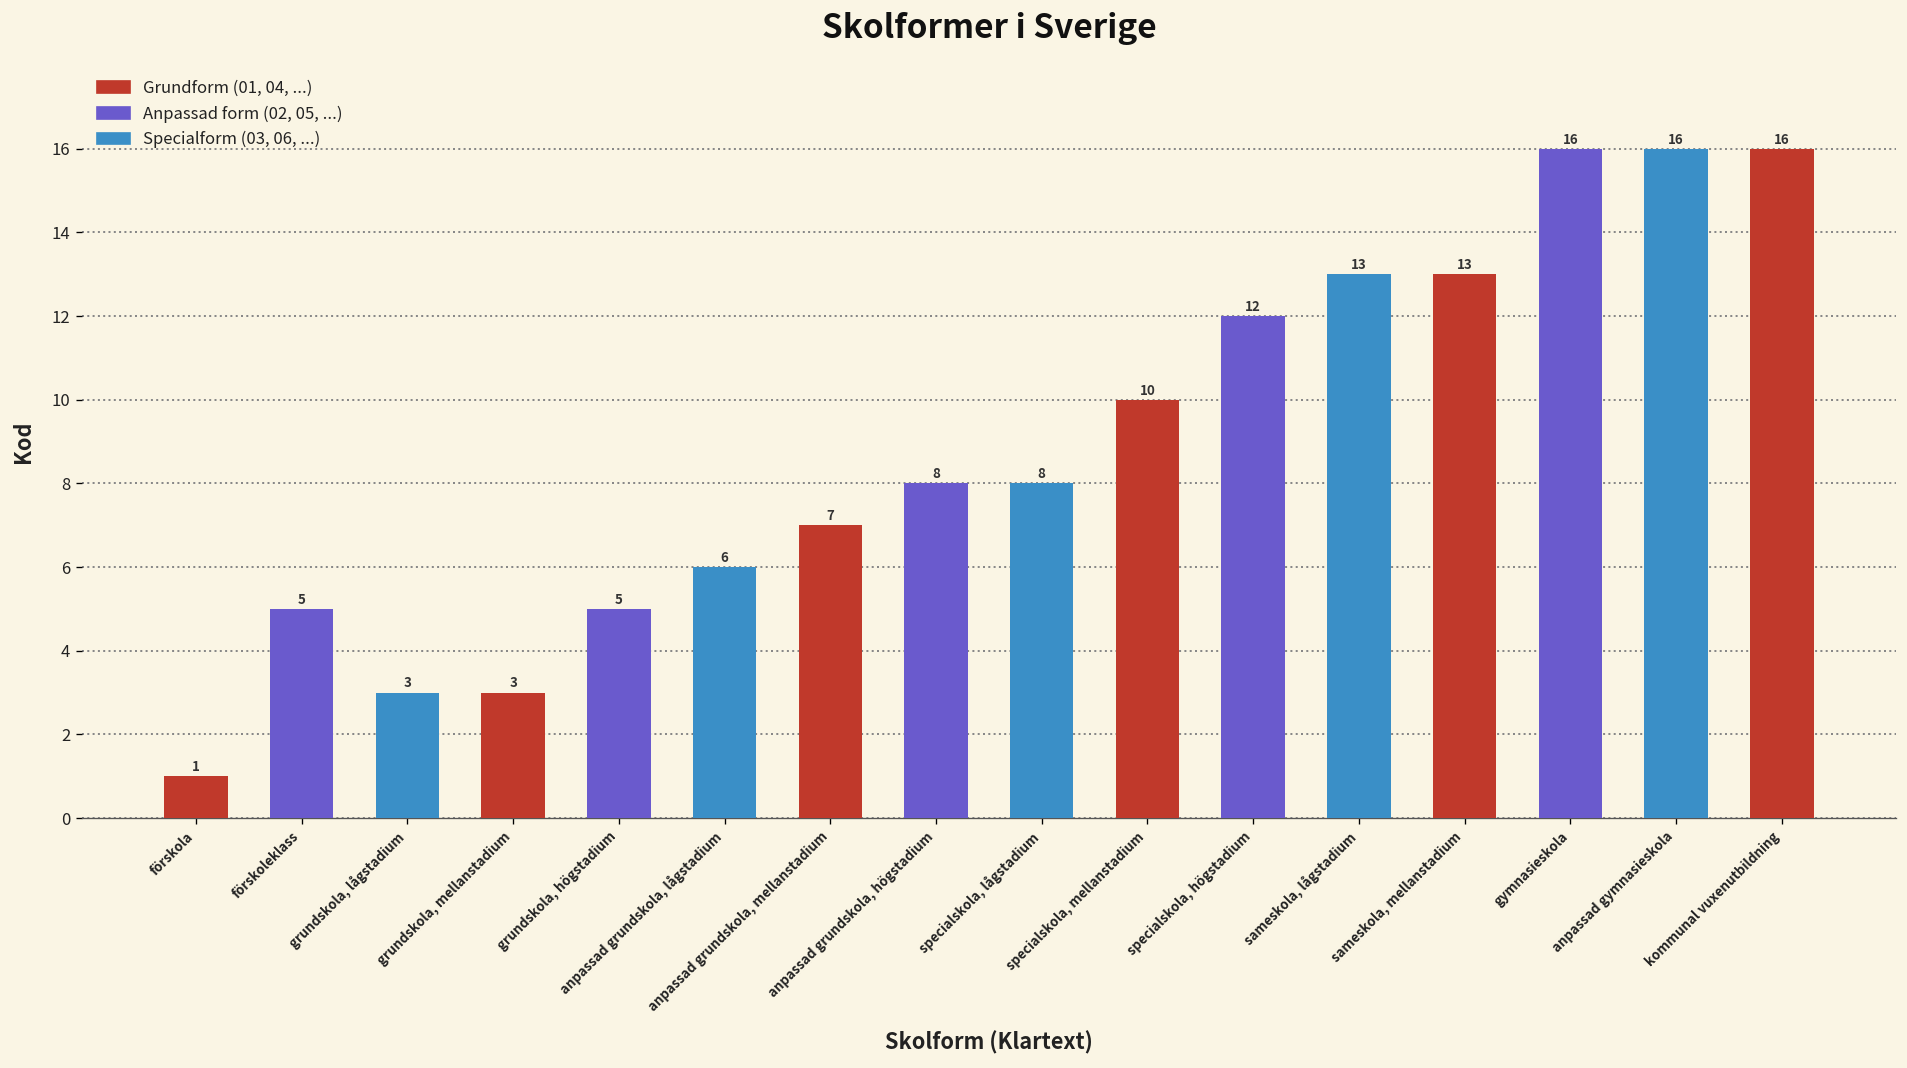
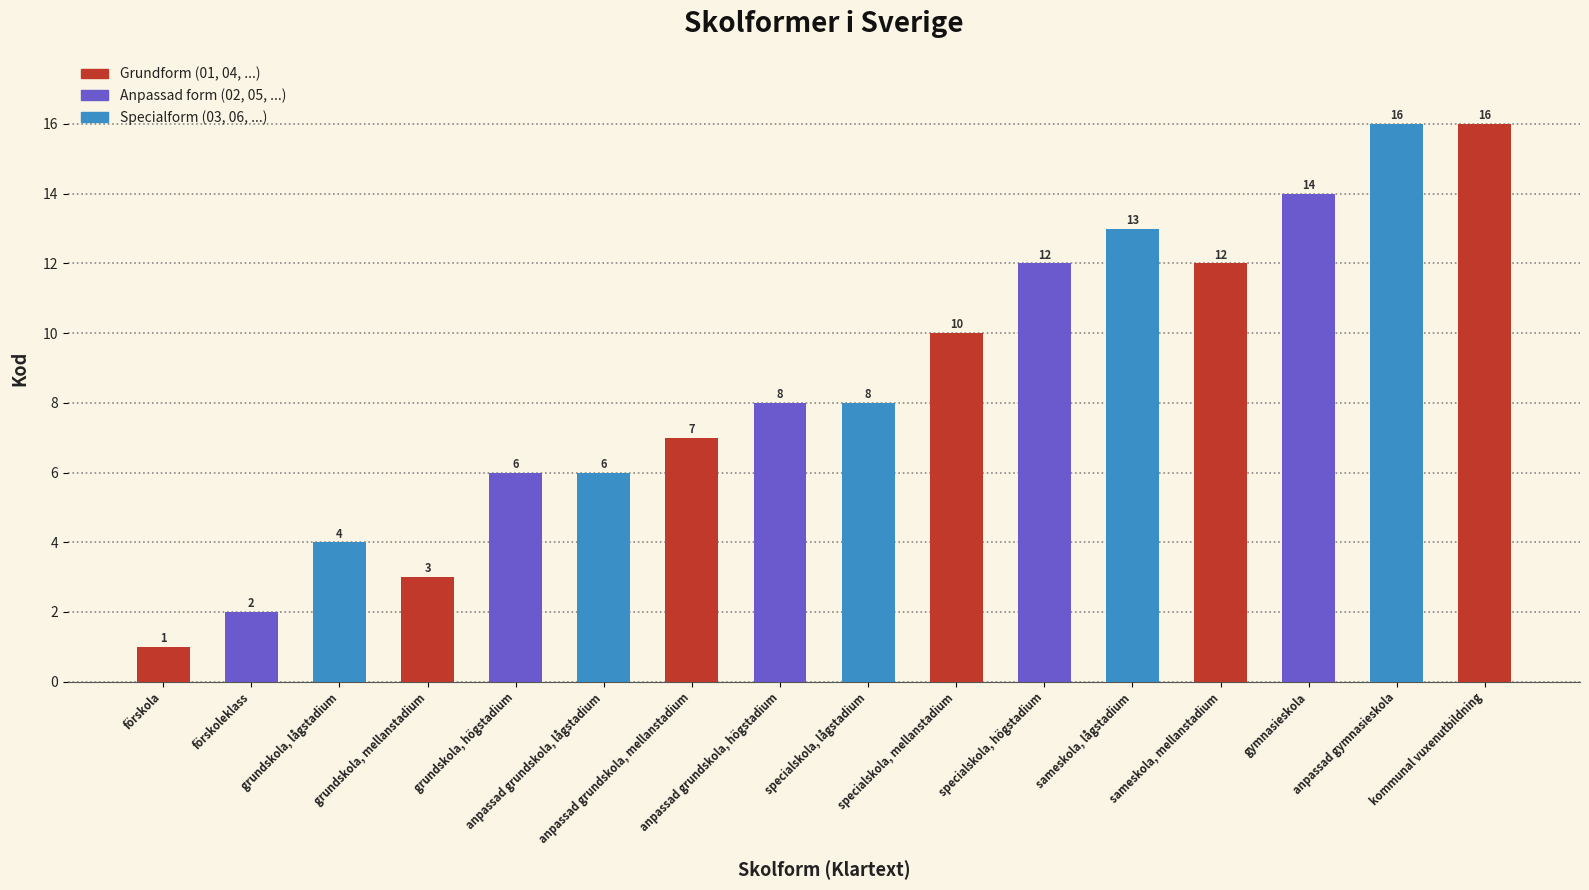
förskoleklass: 5 -> 2
grundskola, lågstadium: 3 -> 4
grundskola, högstadium: 5 -> 6
sameskola, mellanstadium: 13 -> 12
gymnasieskola: 16 -> 14
